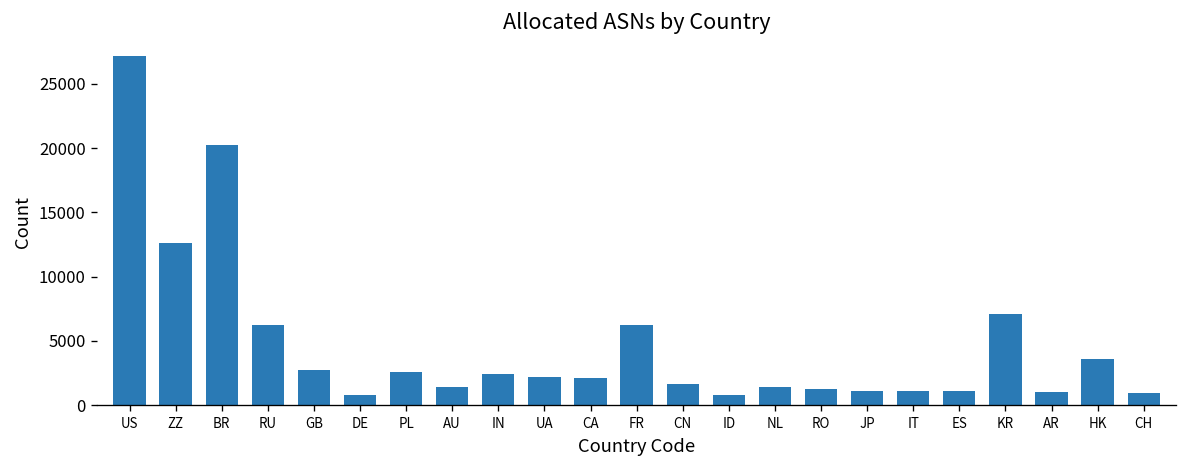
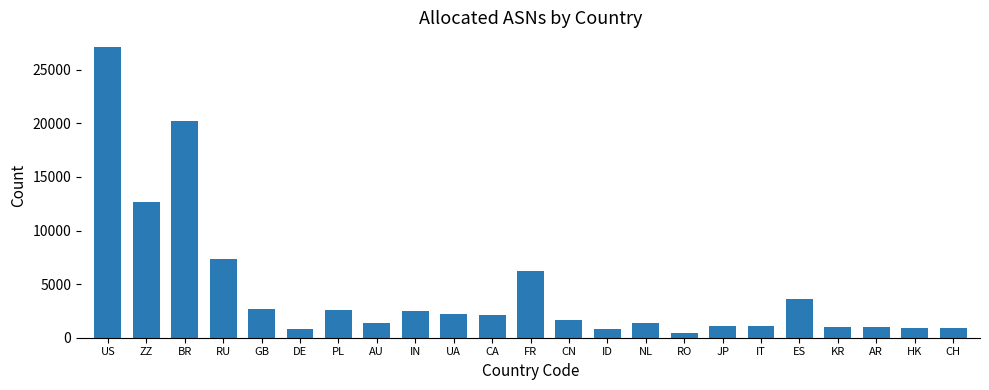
RU: 6300 -> 7300
RO: 1300 -> 500
ES: 1100 -> 3600
KR: 7100 -> 1000
HK: 3600 -> 900
